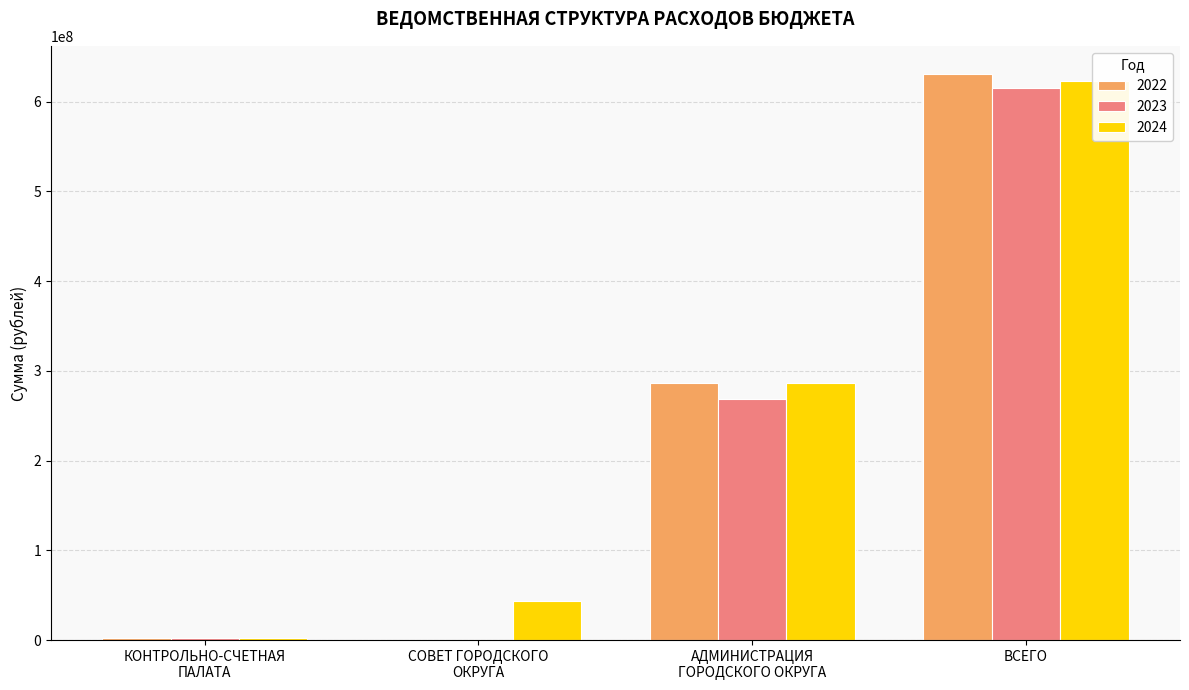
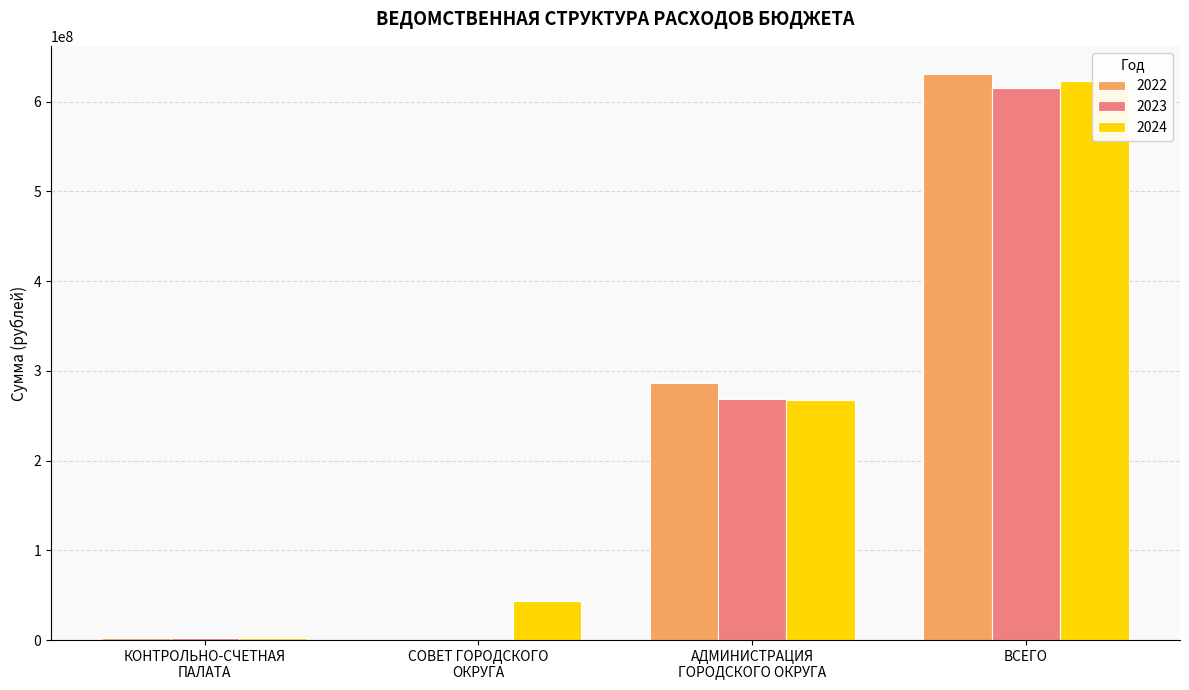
2024, АДМИНИСТРАЦИЯ ГОРОДСКОГО ОКРУГА: 290000000 -> 270000000
